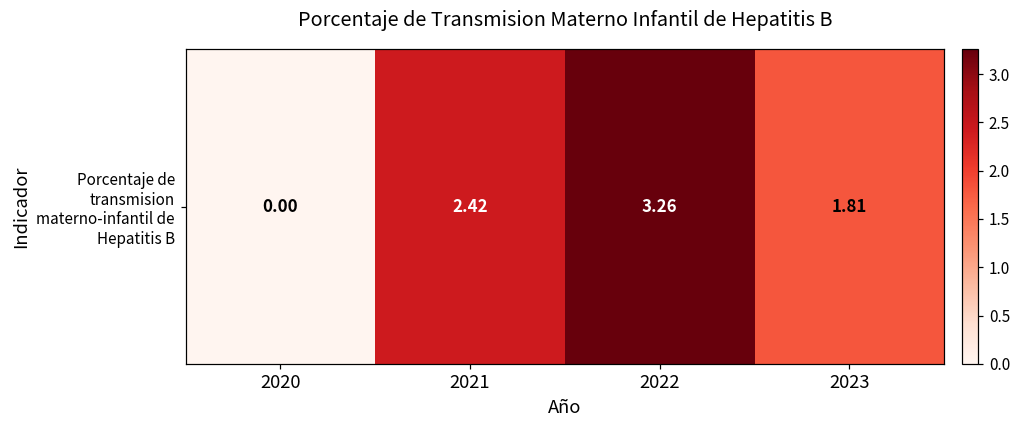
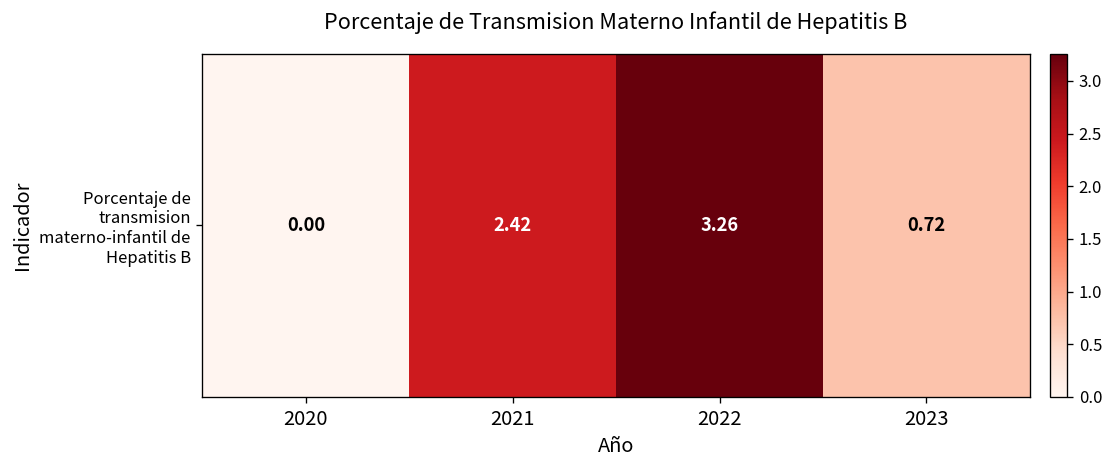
Porcentaje de transmision materno-infantil de Hepatitis B, 2023: 1.81 -> 0.72
